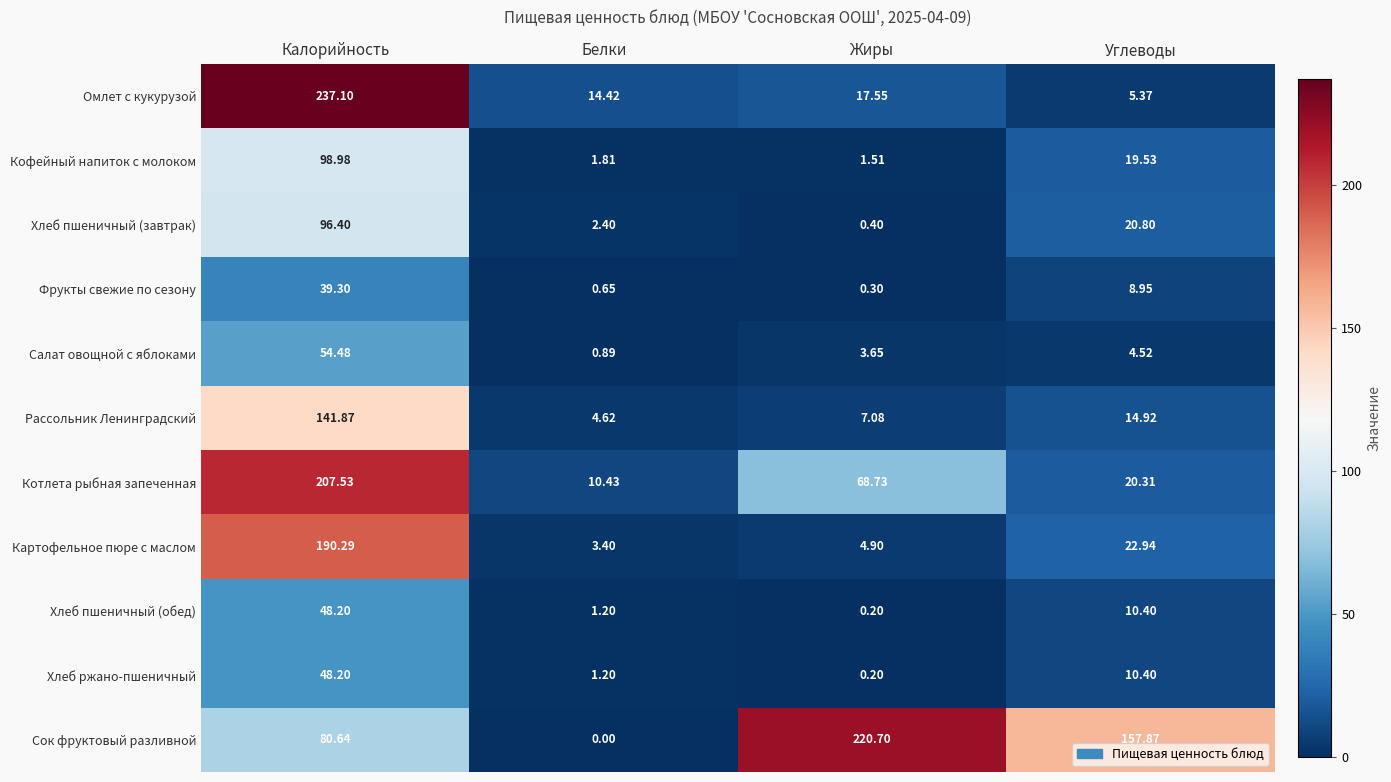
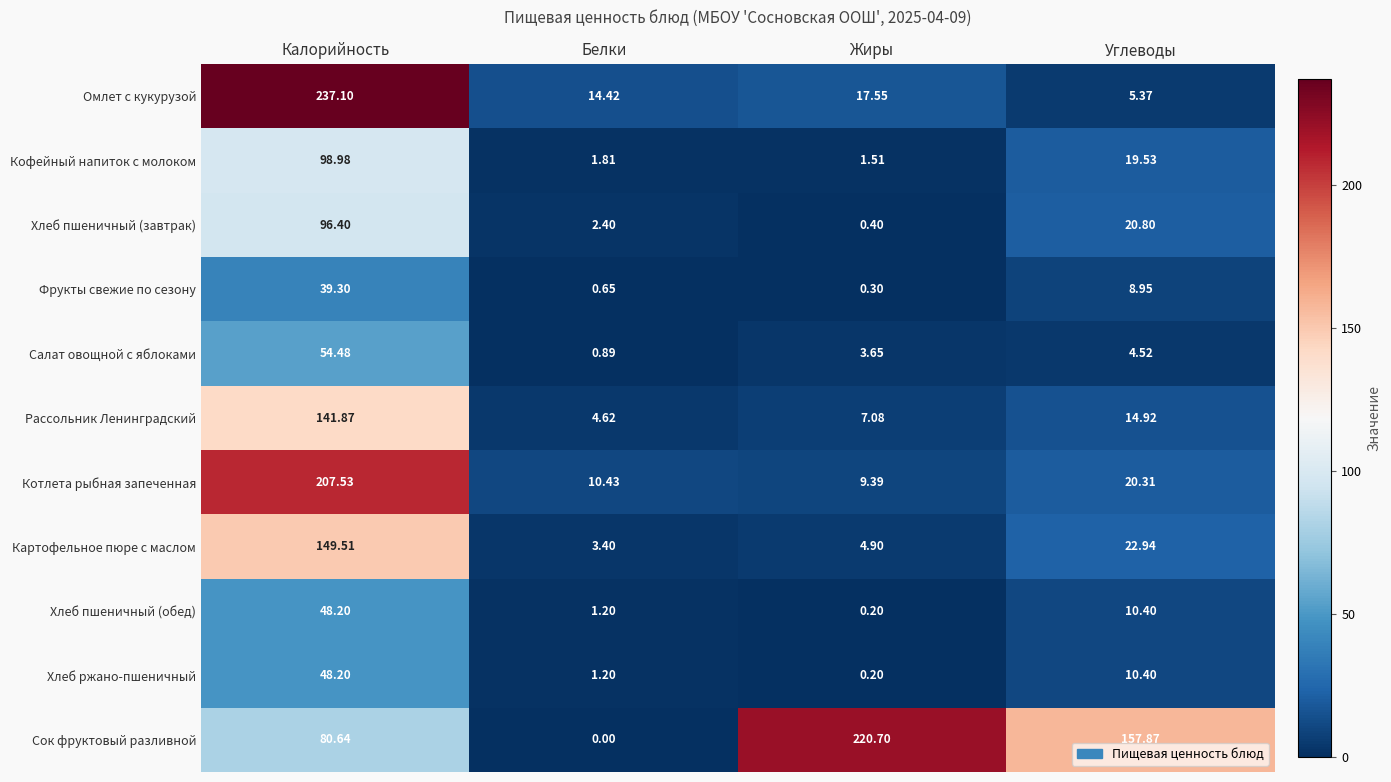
Котлета рыбная запеченная, Жиры: 68.73 -> 9.39
Картофельное пюре с маслом, Калорийность: 190.29 -> 149.51
